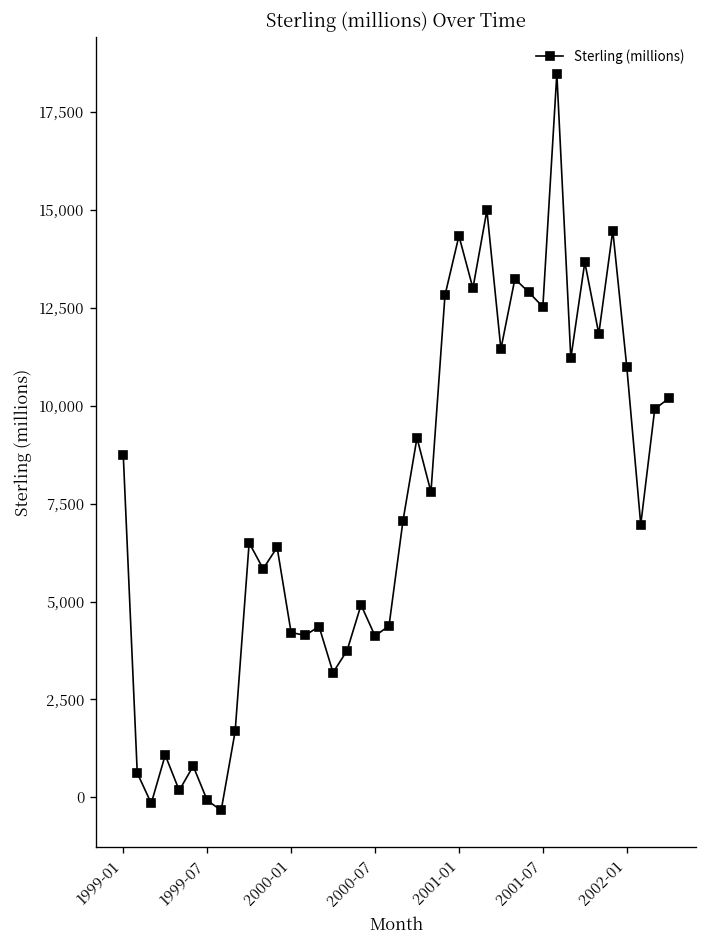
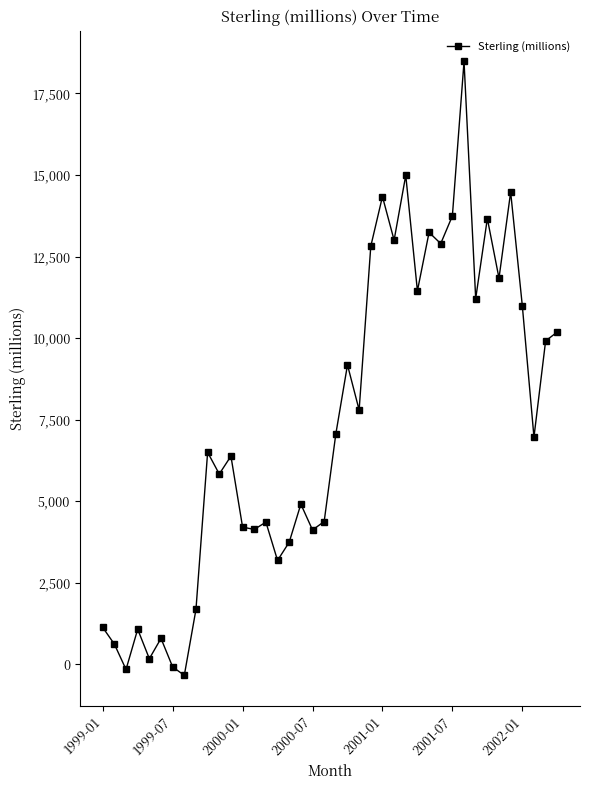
1999-01: 8,700 -> 1,100
2001-07: 12,500 -> 13,700
